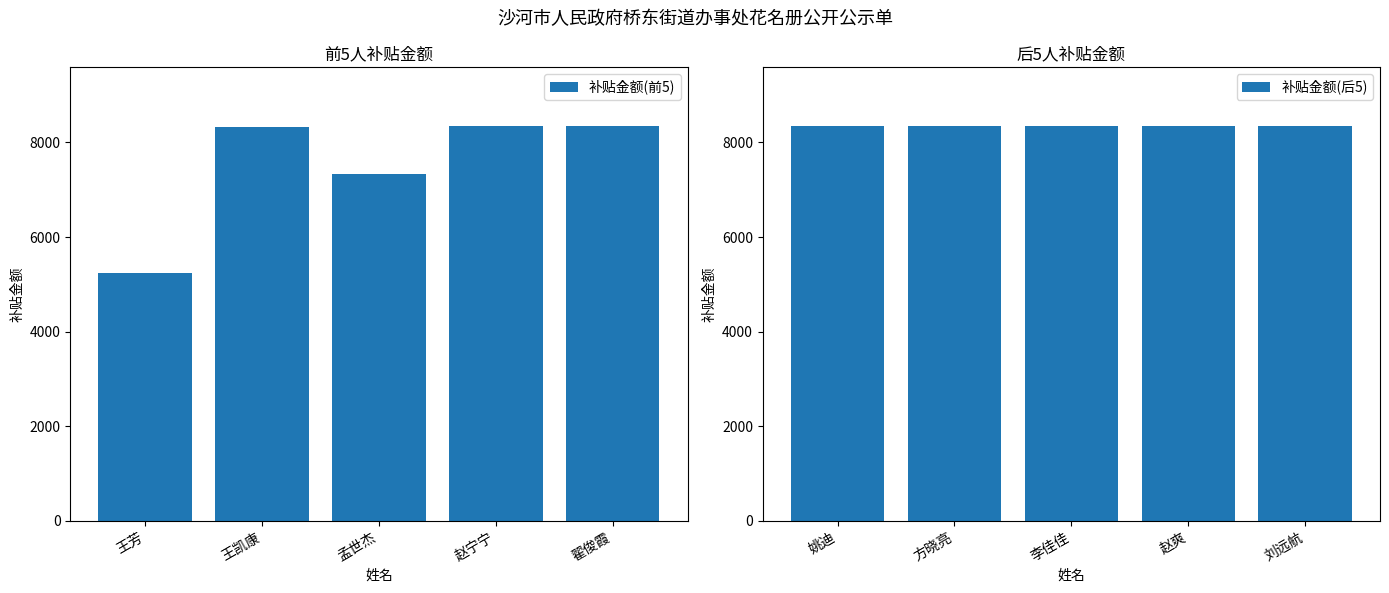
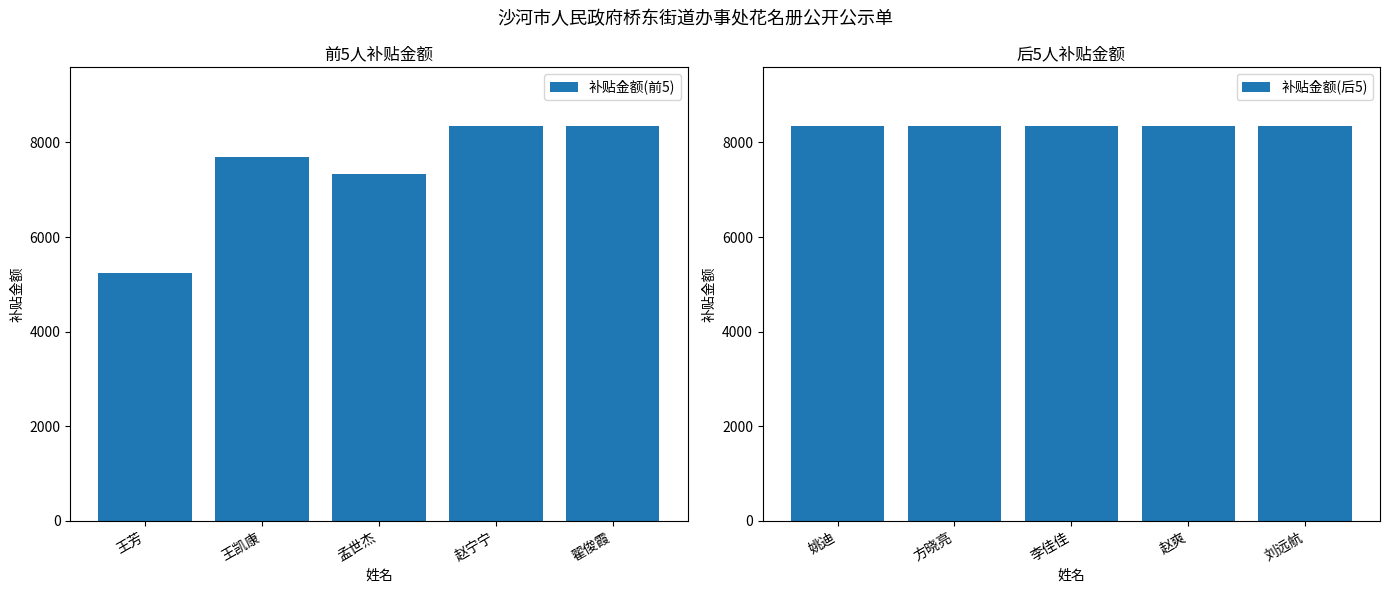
前5人补贴金额, 王凯康: 8300 -> 7700
